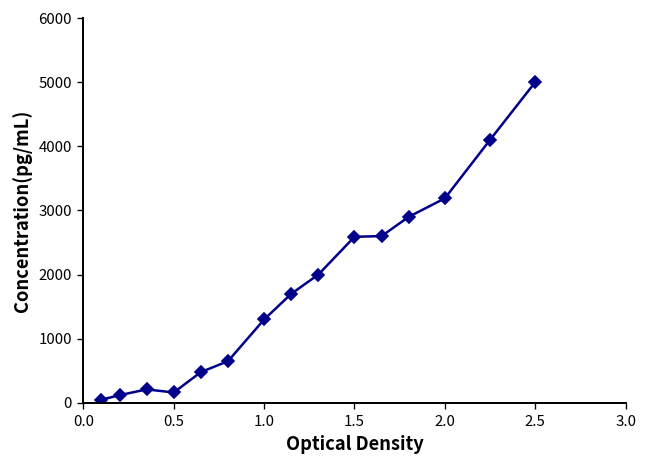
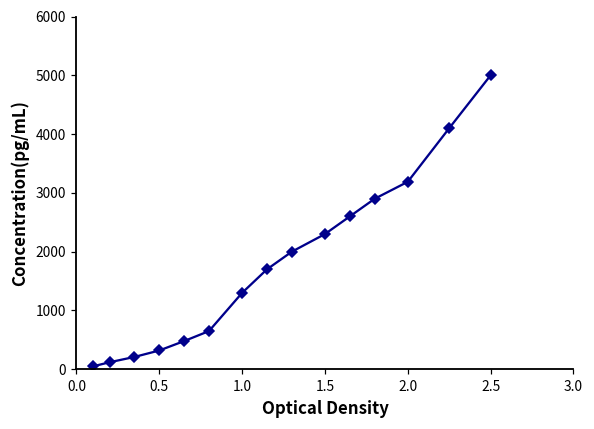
0.5: 200 -> 300
1.5: 2600 -> 2300
